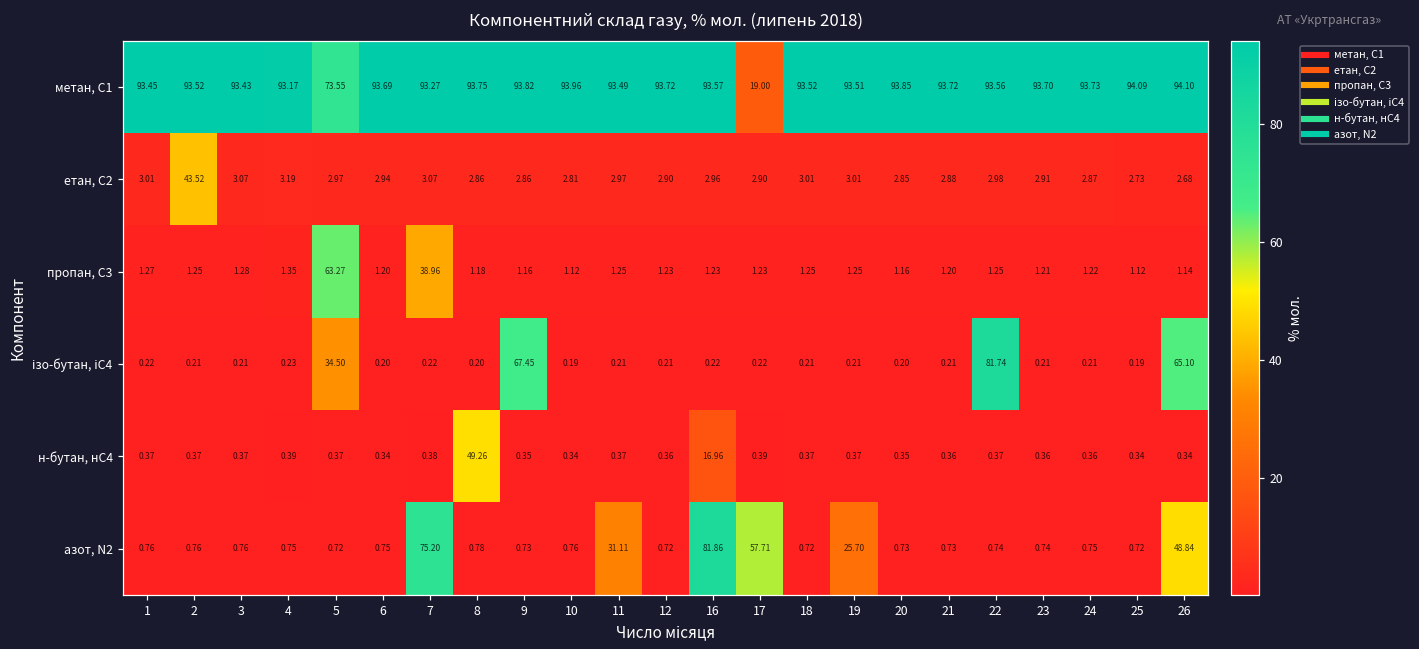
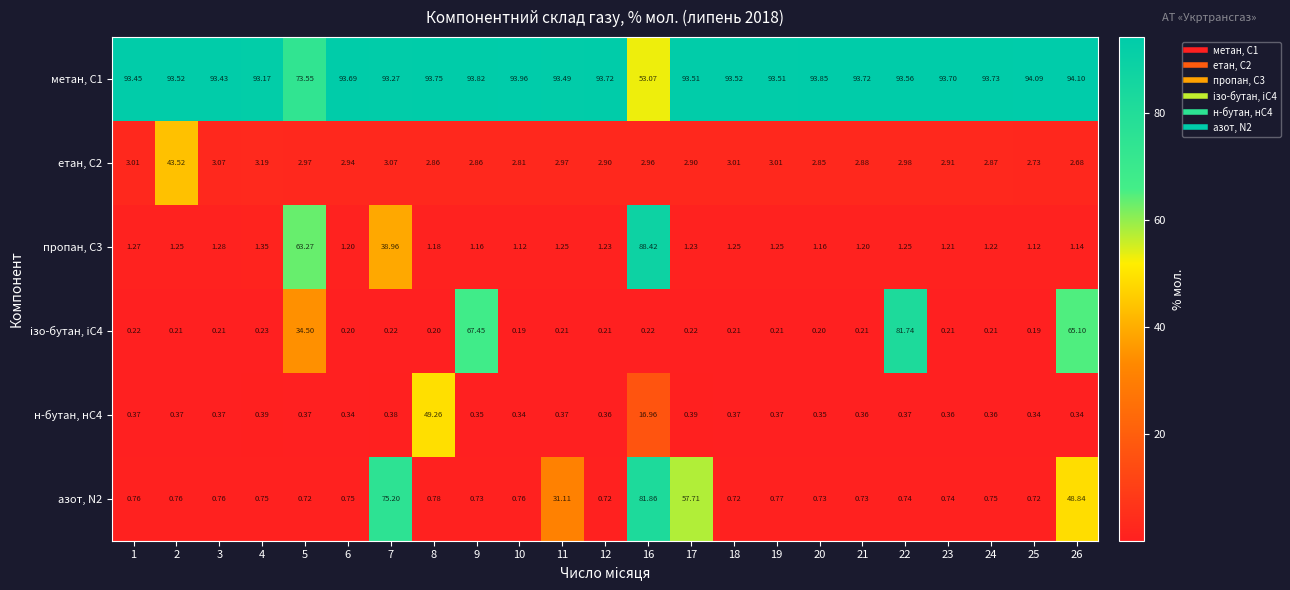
метан, С1, 16: 93.57 -> 53.07
метан, С1, 17: 19.00 -> 93.51
пропан, С3, 16: 1.23 -> 88.42
азот, N2, 19: 25.70 -> 0.77
